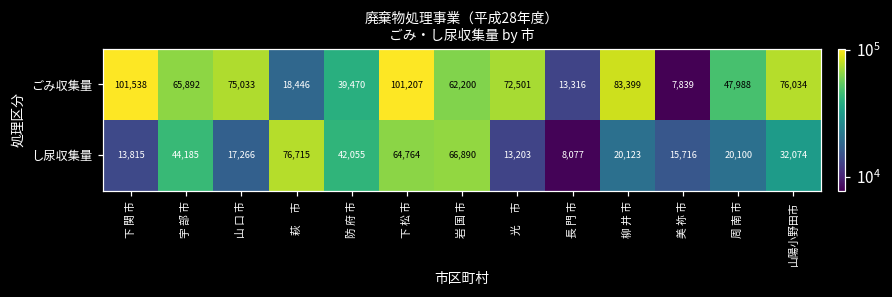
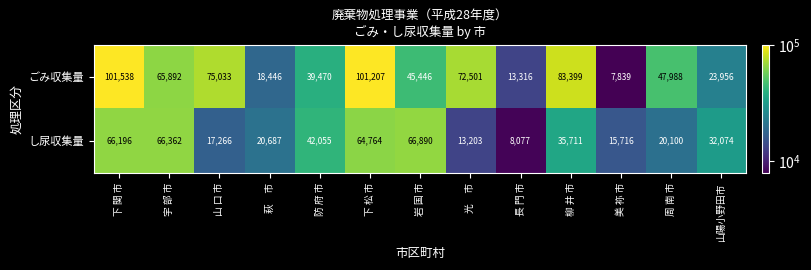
ごみ収集量, 岩 国 市: 62,200 -> 45,446
ごみ収集量, 山陽小野田市: 76,034 -> 23,956
し尿収集量, 下 関 市: 13,815 -> 66,196
し尿収集量, 宇 部 市: 44,185 -> 66,362
し尿収集量, 萩 市: 76,715 -> 20,687
し尿収集量, 柳 井 市: 20,123 -> 35,711
